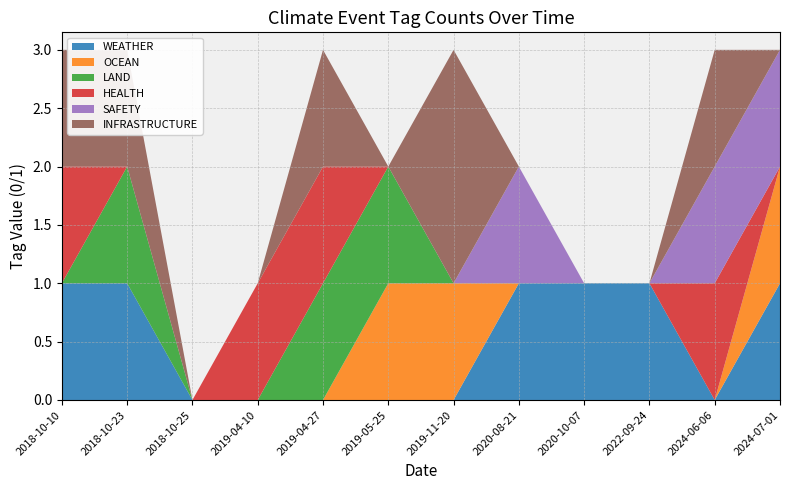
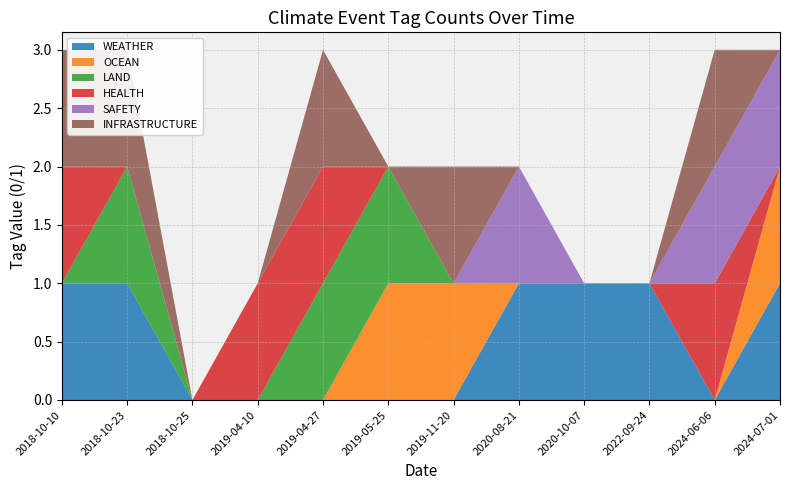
INFRASTRUCTURE, 2019-11-20: 2 -> 1
